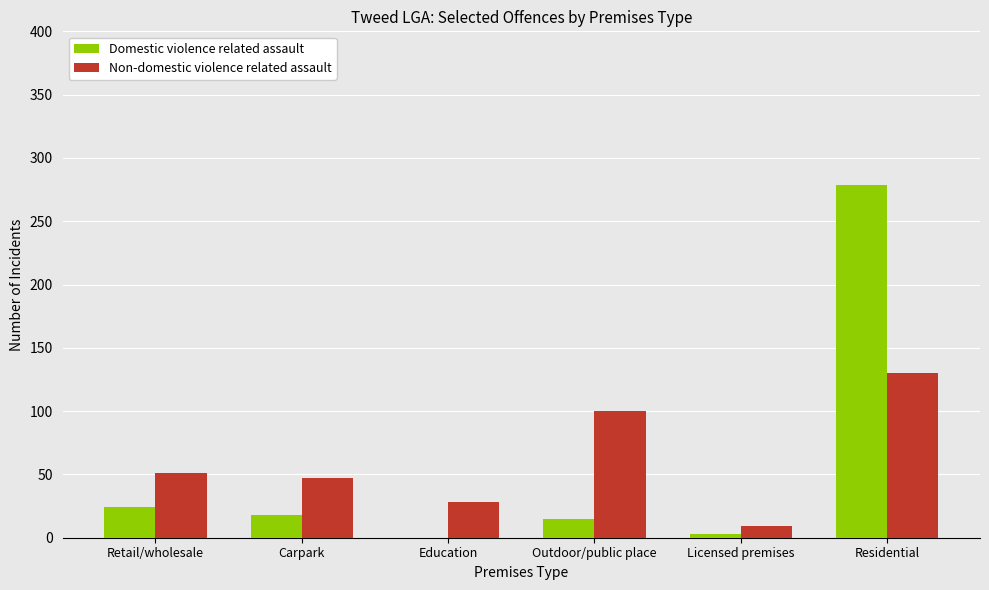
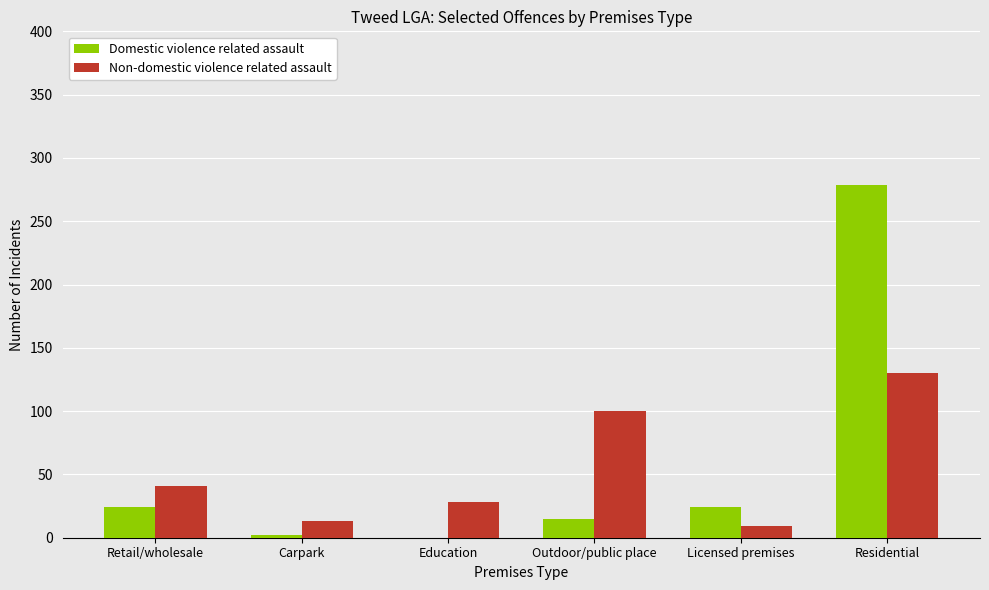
Non-domestic violence related assault, Retail/wholesale: 51 -> 41
Domestic violence related assault, Carpark: 18 -> 2
Non-domestic violence related assault, Carpark: 47 -> 13
Domestic violence related assault, Licensed premises: 3 -> 24
